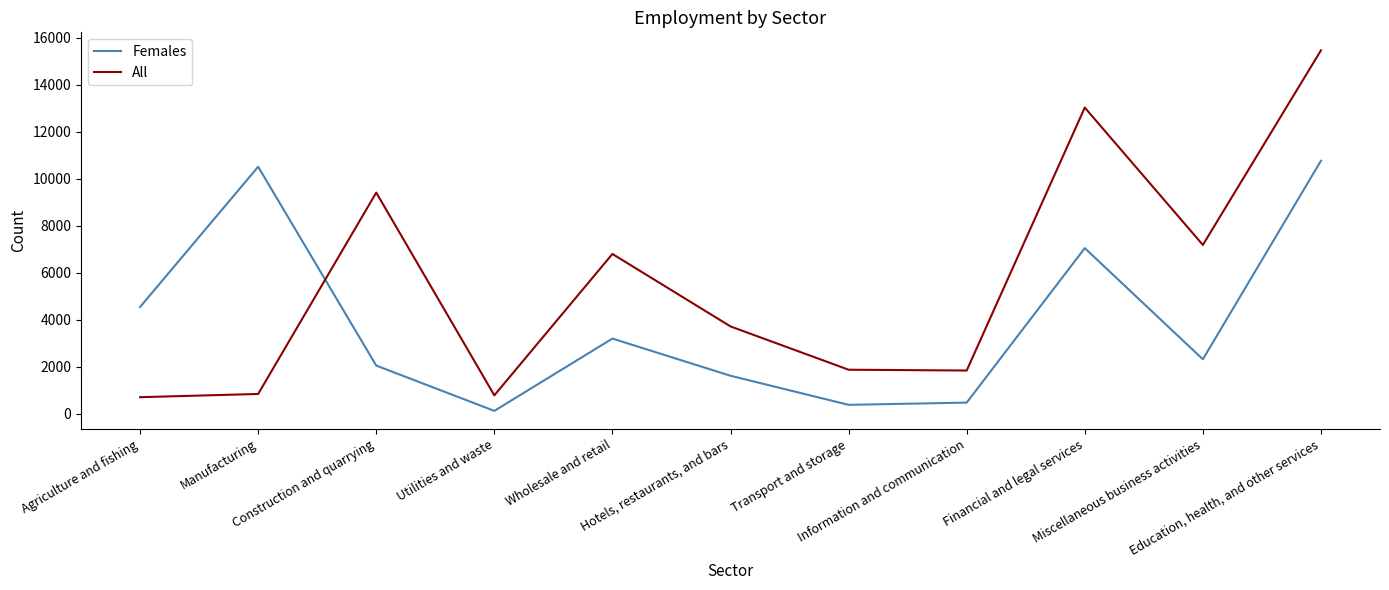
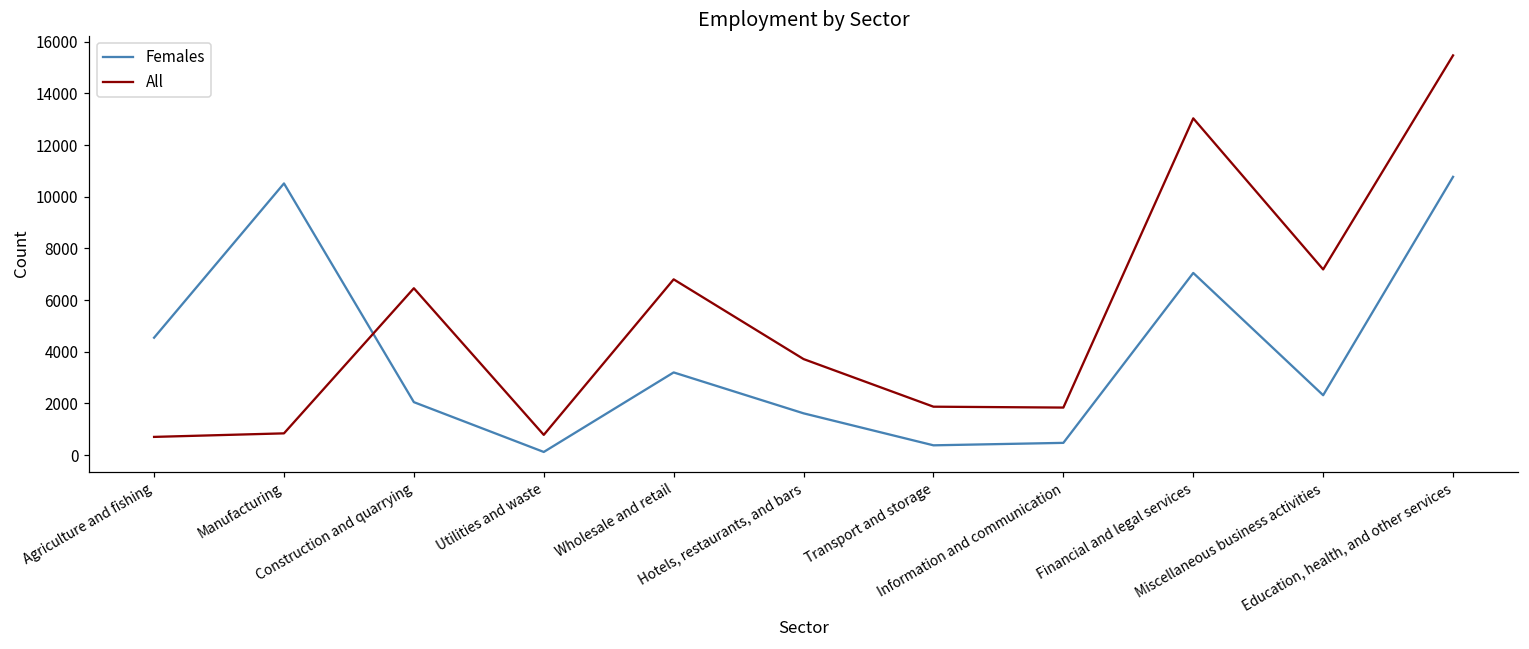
All, Construction and quarrying: 9400 -> 6500
